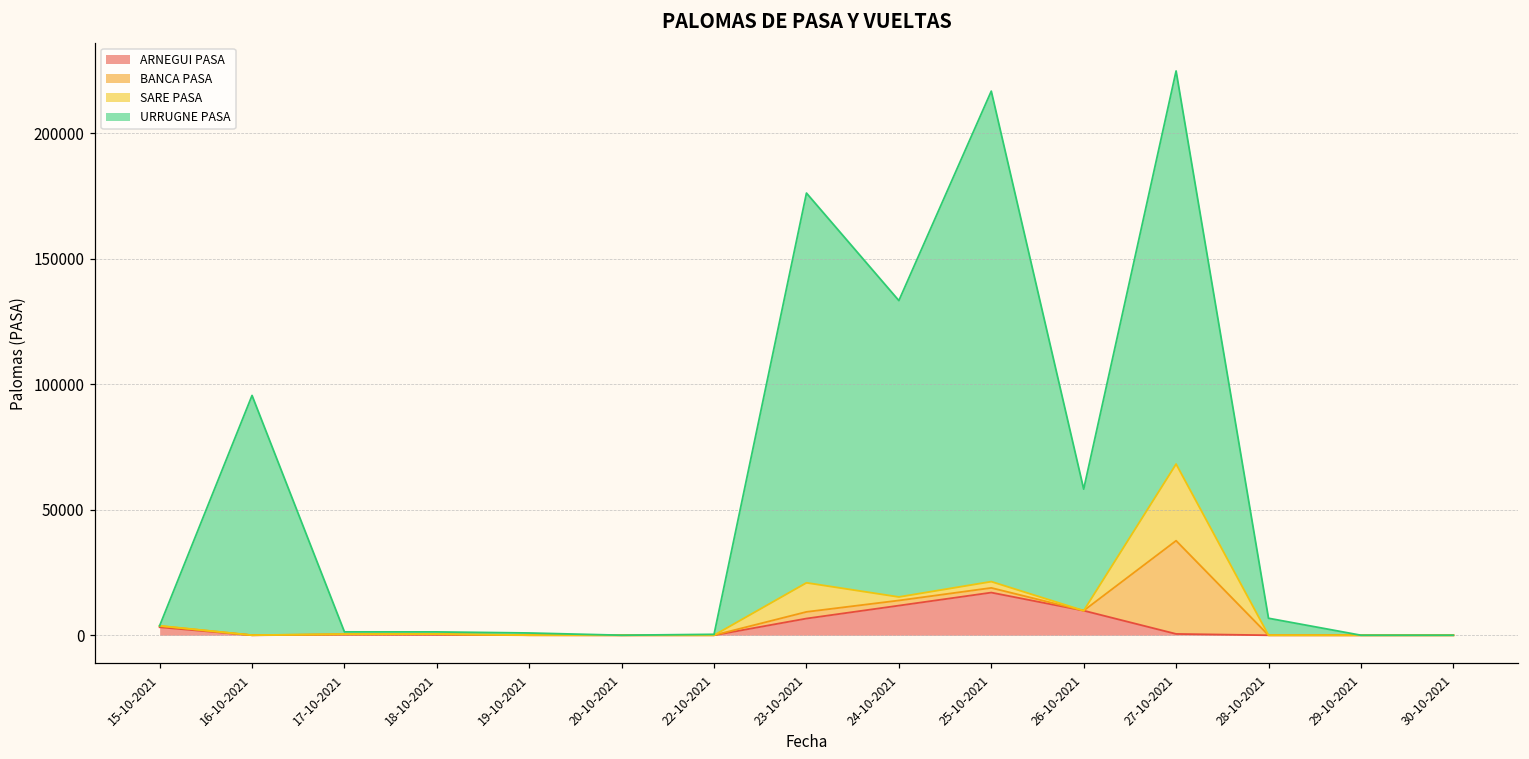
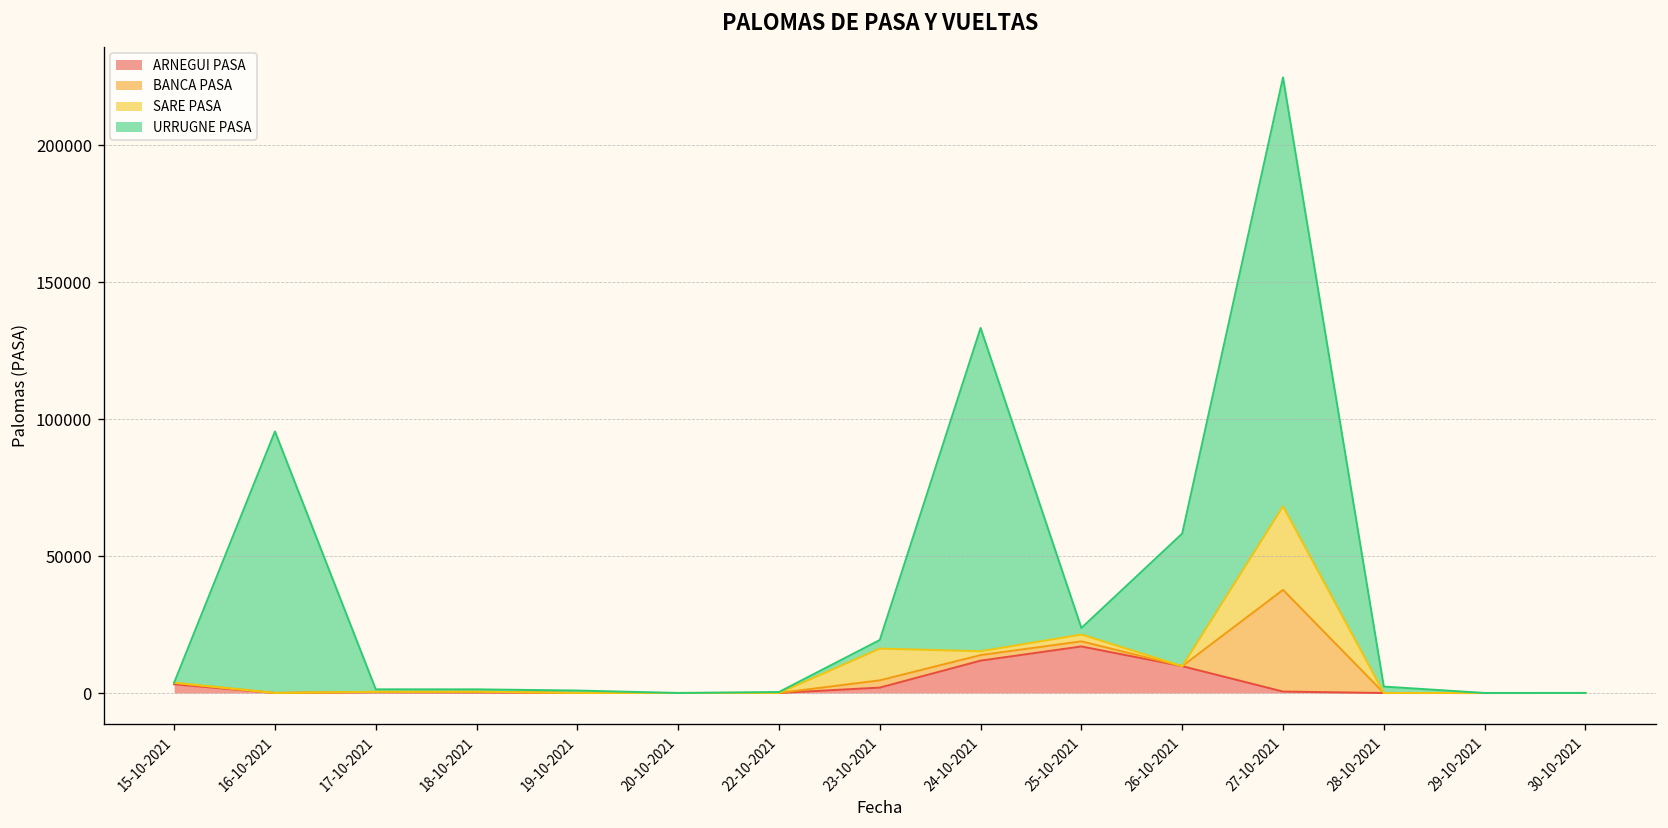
ARNEGUI PASA, 23-10-2021: 7000 -> 2000
URRUGNE PASA, 23-10-2021: 155000 -> 3000
URRUGNE PASA, 25-10-2021: 195000 -> 2000
URRUGNE PASA, 28-10-2021: 7000 -> 2000
